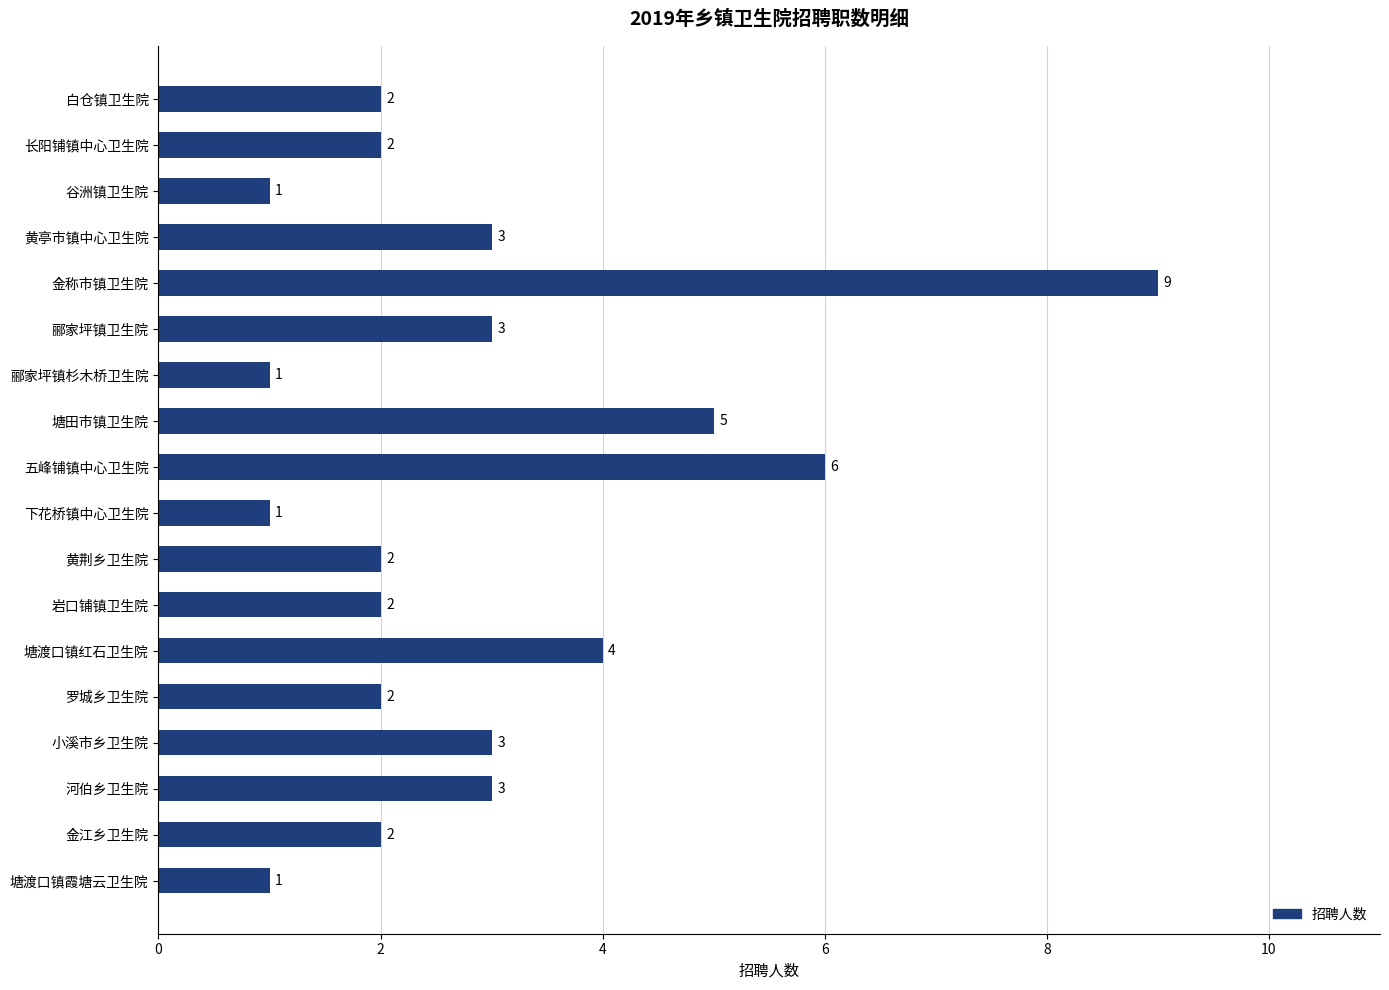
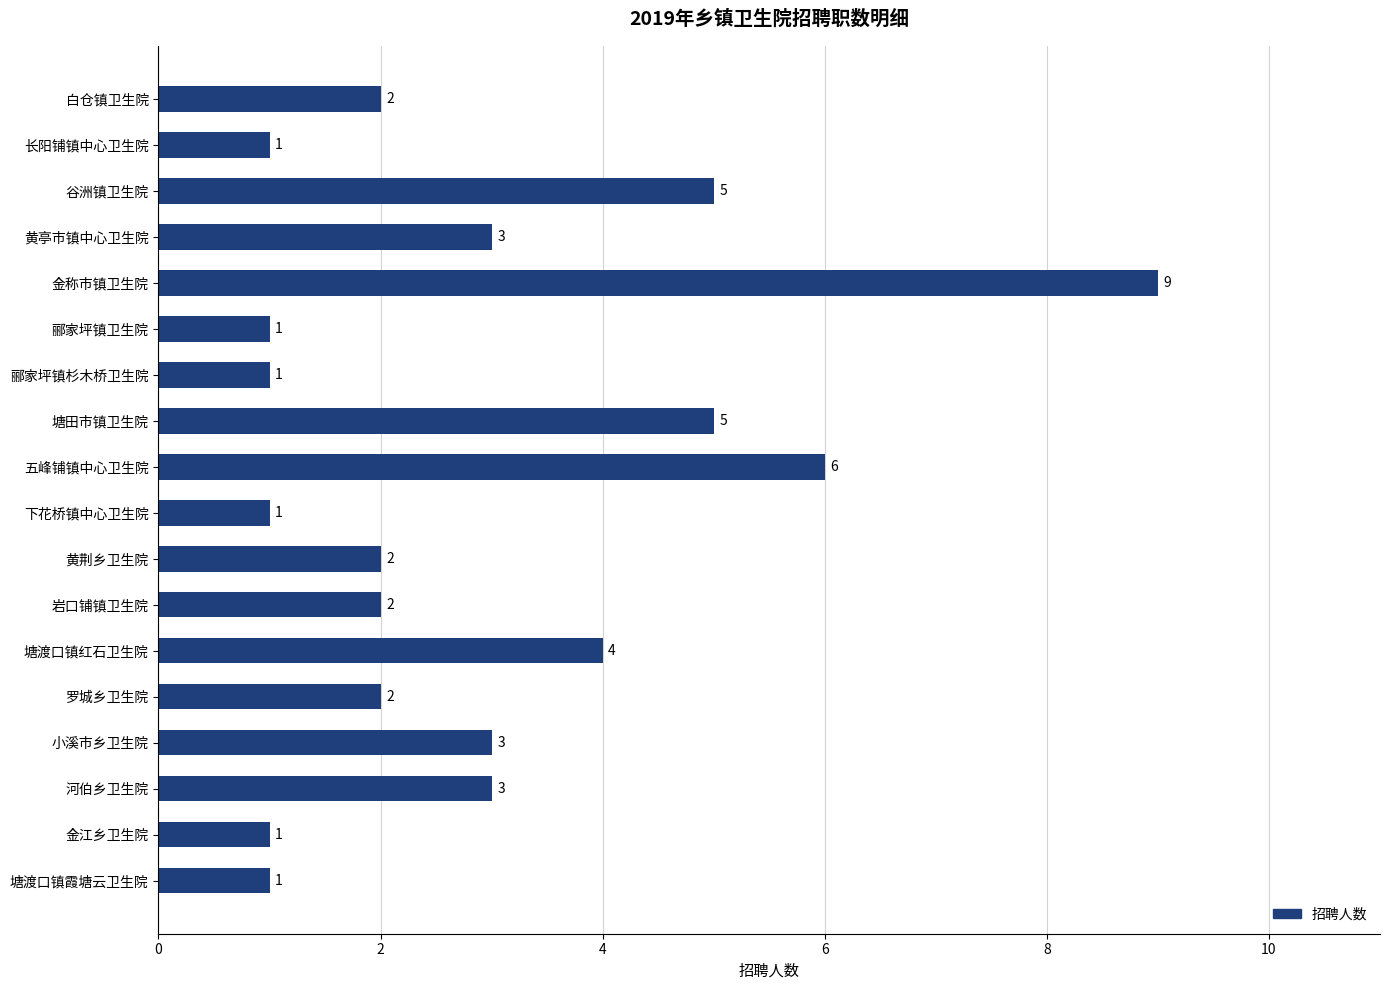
长阳铺镇中心卫生院: 2 -> 1
谷洲镇卫生院: 1 -> 5
郦家坪镇卫生院: 3 -> 1
金江乡卫生院: 2 -> 1
